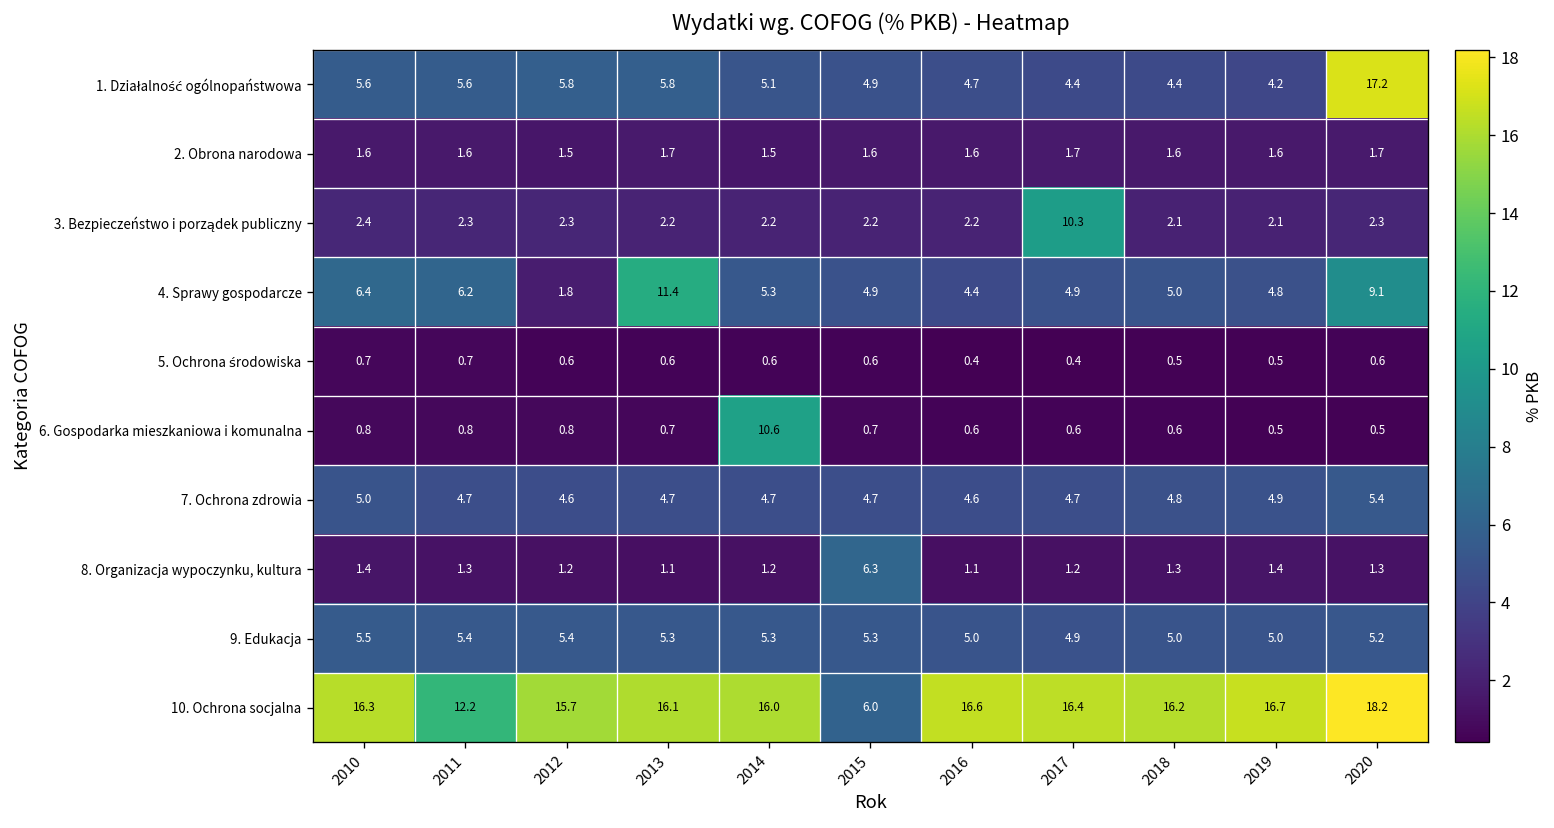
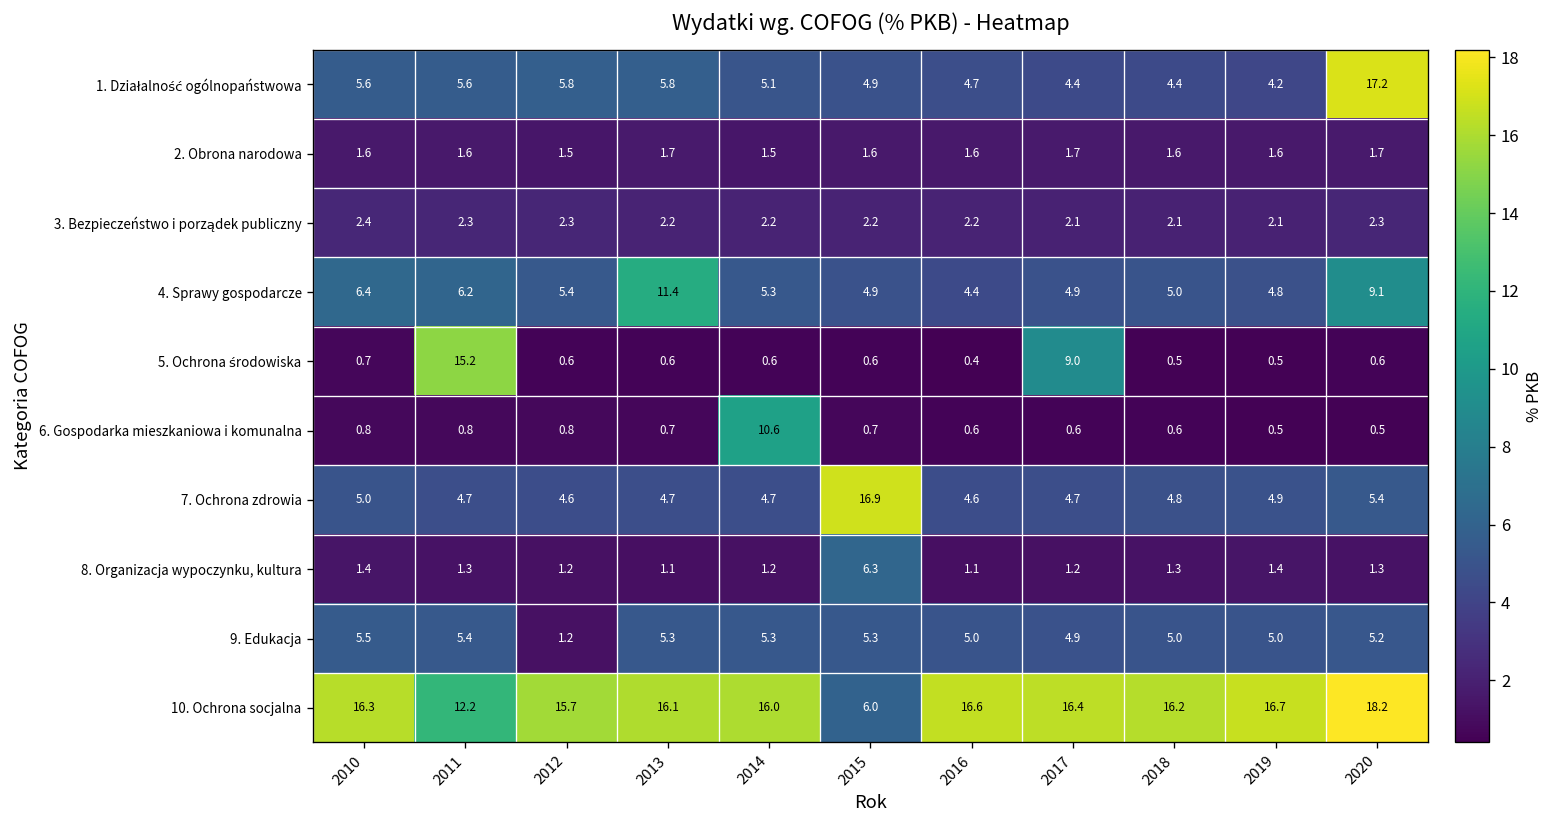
3. Bezpieczeństwo i porządek publiczny, 2017: 10.3 -> 2.1
4. Sprawy gospodarcze, 2012: 1.8 -> 5.4
5. Ochrona środowiska, 2011: 0.7 -> 15.2
5. Ochrona środowiska, 2017: 0.4 -> 9.0
7. Ochrona zdrowia, 2015: 4.7 -> 16.9
9. Edukacja, 2012: 5.4 -> 1.2
